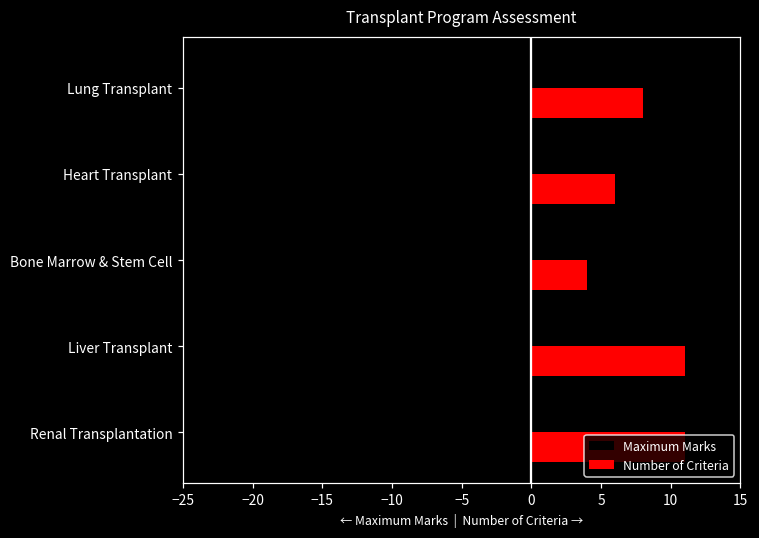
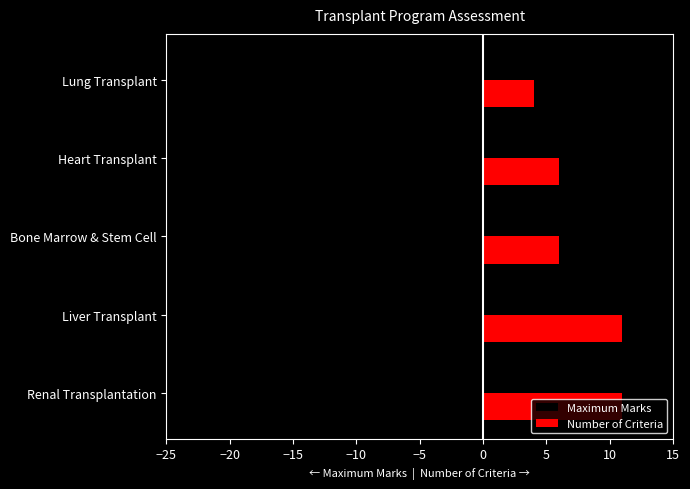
Number of Criteria, Lung Transplant: 8 -> 4
Number of Criteria, Bone Marrow & Stem Cell: 4 -> 6
